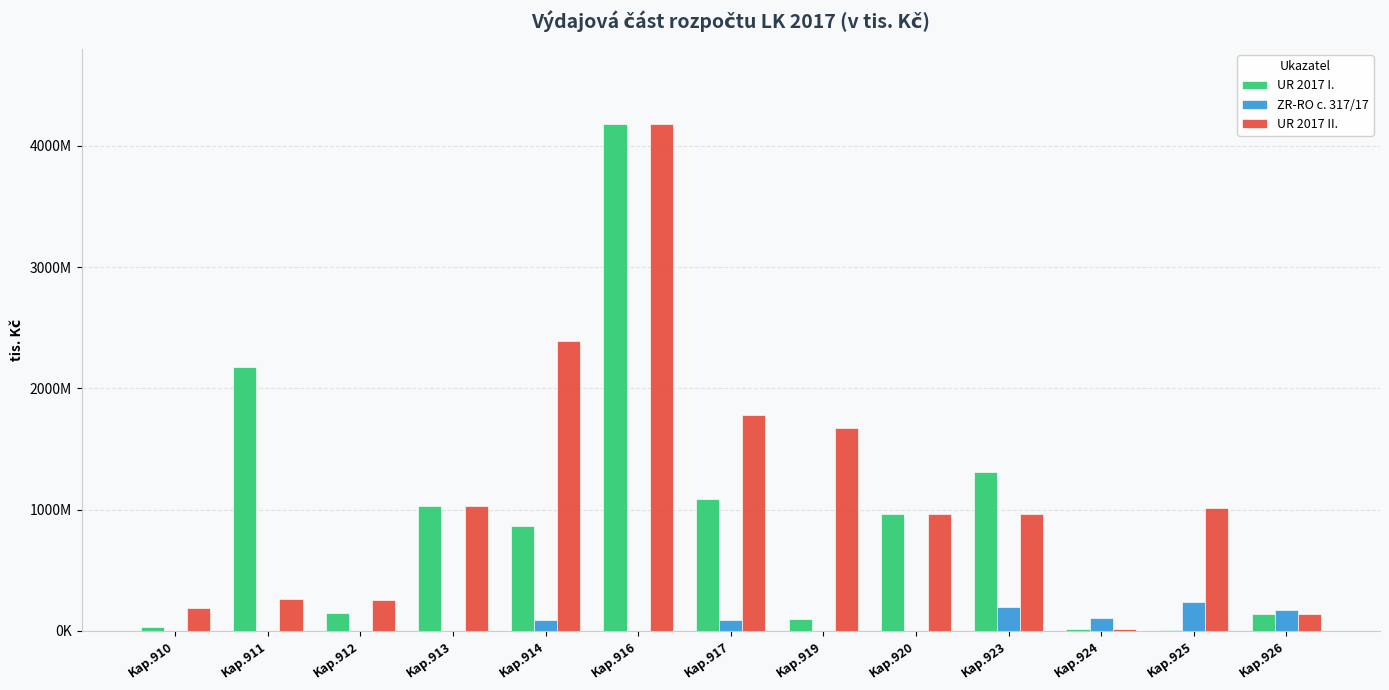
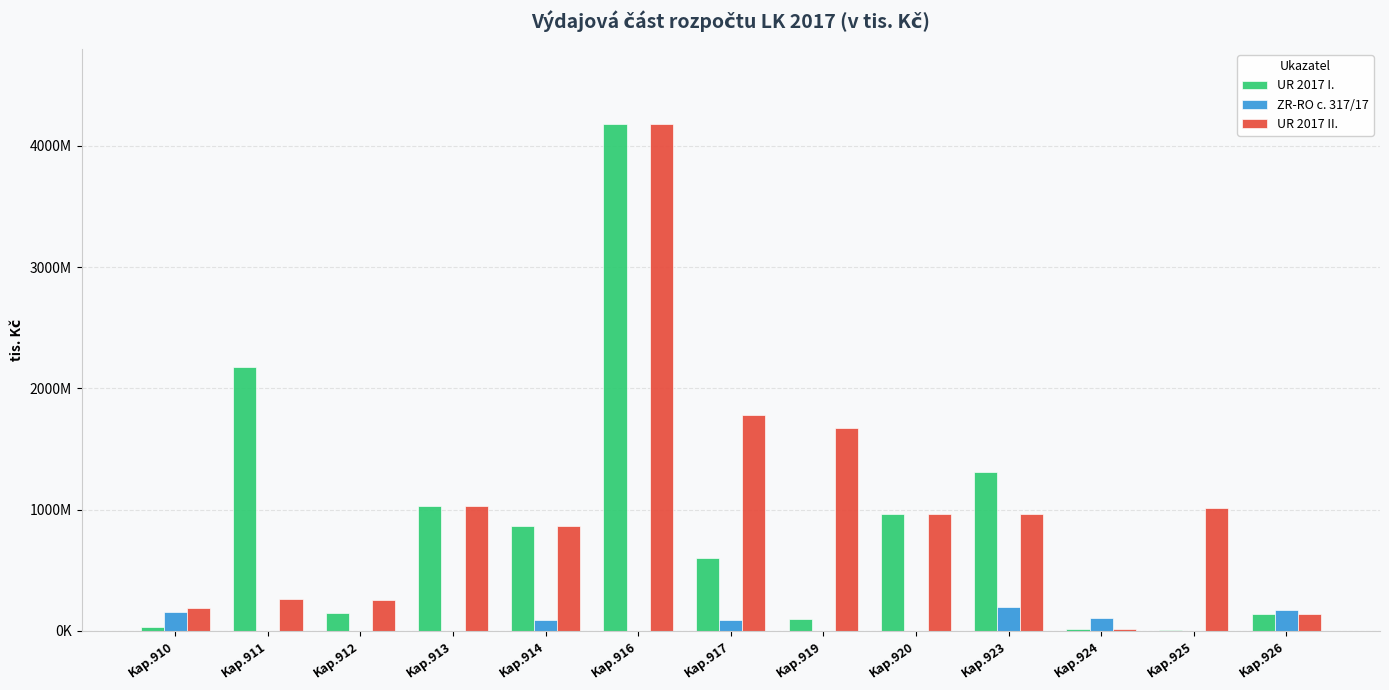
ZR-RO c. 317/17, Kap.910: 0 -> 160000000
UR 2017 II., Kap.914: 2390000000 -> 860000000
UR 2017 I., Kap.917: 1090000000 -> 600000000
ZR-RO c. 317/17, Kap.925: 240000000 -> 0
